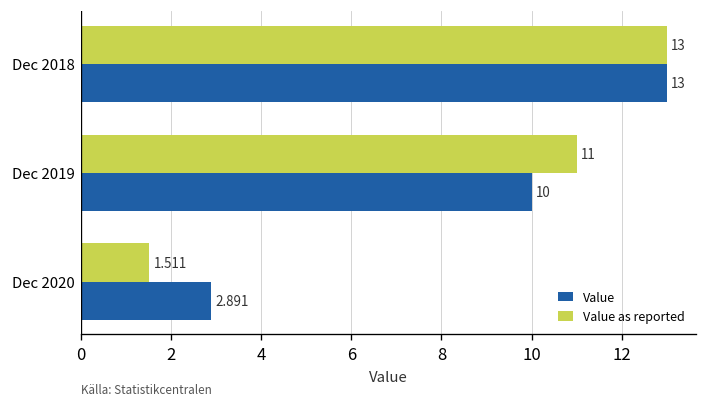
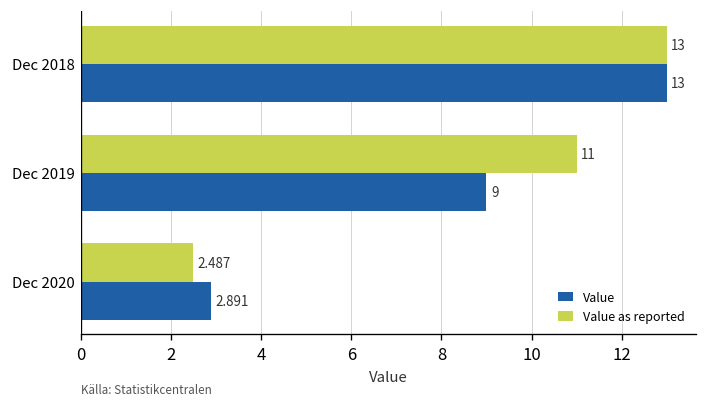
Value, Dec 2019: 10 -> 9
Value as reported, Dec 2020: 1.511 -> 2.487
